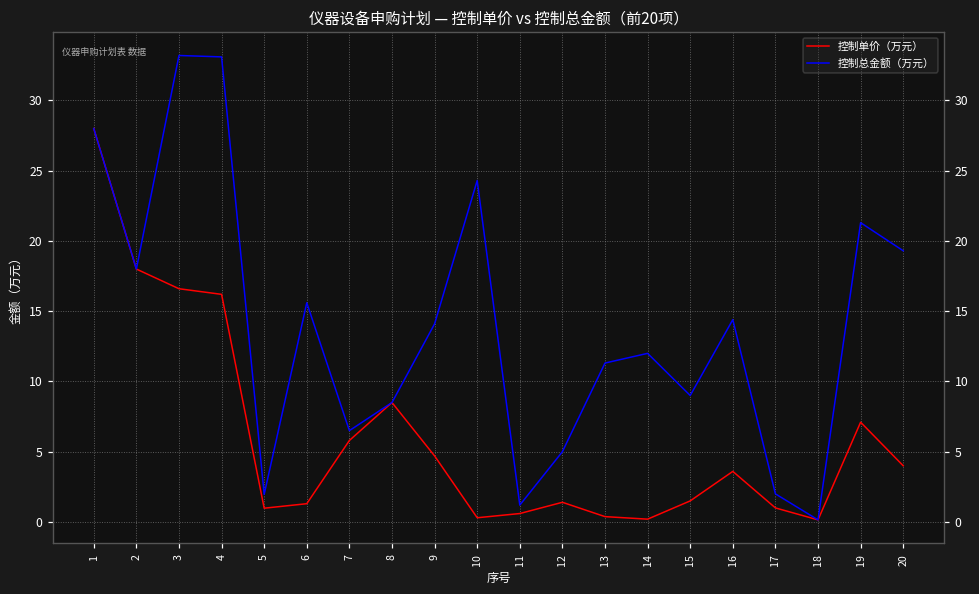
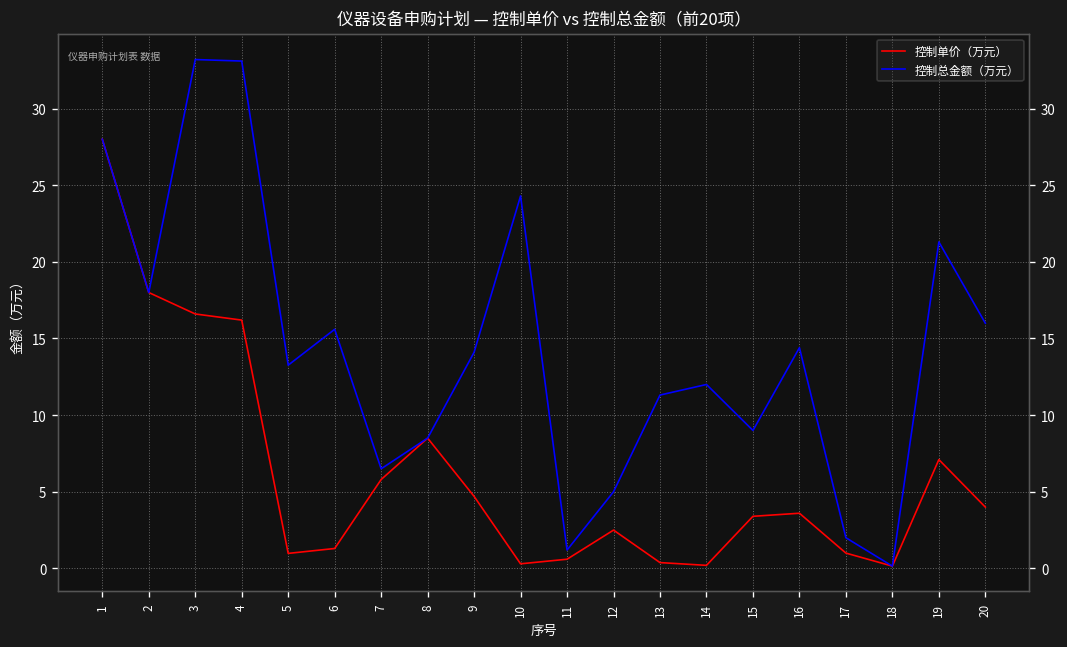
控制总金额（万元）, 5: 2.0 -> 13.3
控制单价（万元）, 12: 1.4 -> 2.5
控制单价（万元）, 15: 1.5 -> 3.4
控制总金额（万元）, 20: 19.3 -> 16.0
